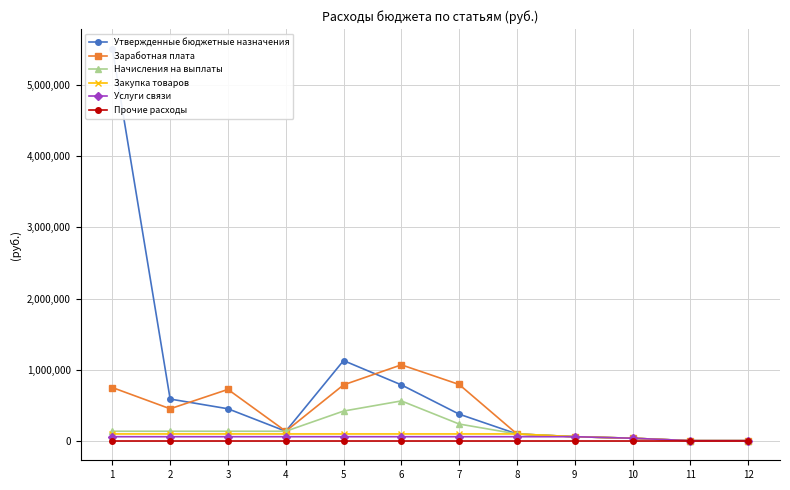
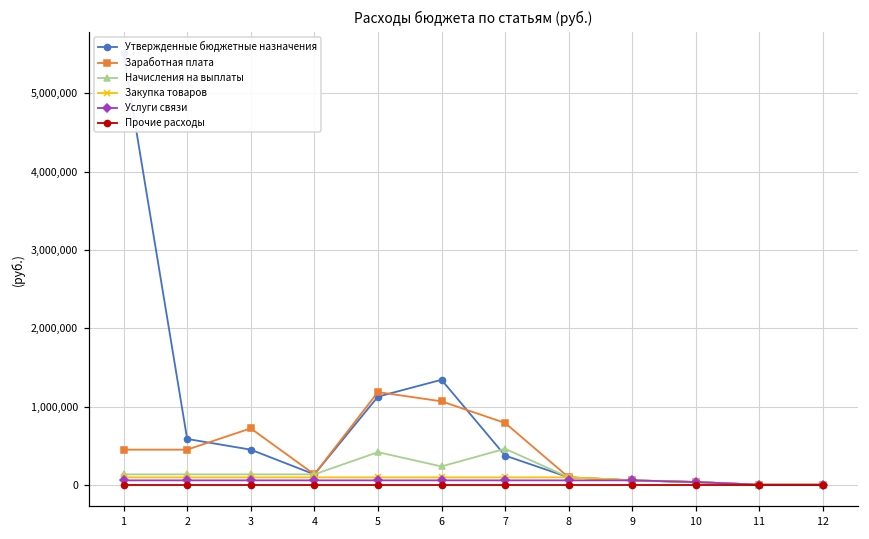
Заработная плата, 1: 800,000 -> 500,000
Заработная плата, 5: 800,000 -> 1,200,000
Утвержденные бюджетные назначения, 6: 800,000 -> 1,300,000
Начисления на выплаты, 6: 600,000 -> 200,000
Начисления на выплаты, 7: 200,000 -> 500,000
